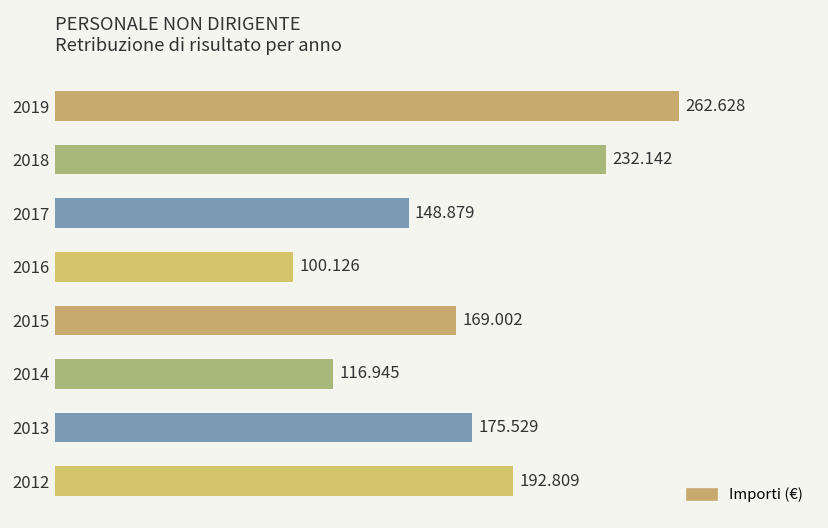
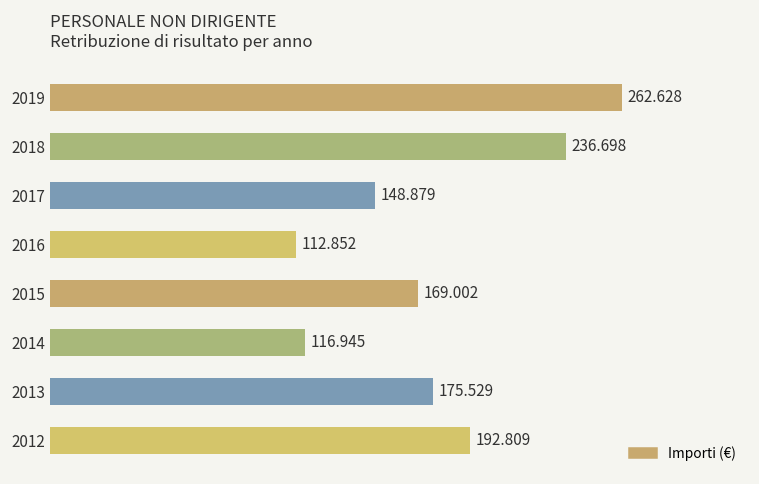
2018: 232.142 -> 236.698
2016: 100.126 -> 112.852
